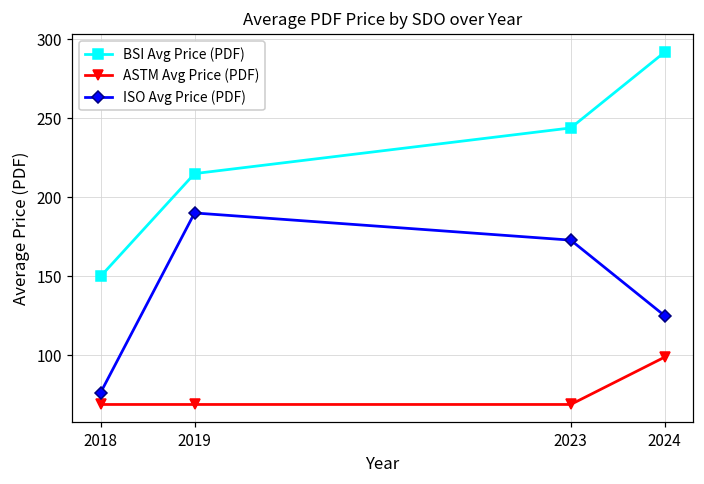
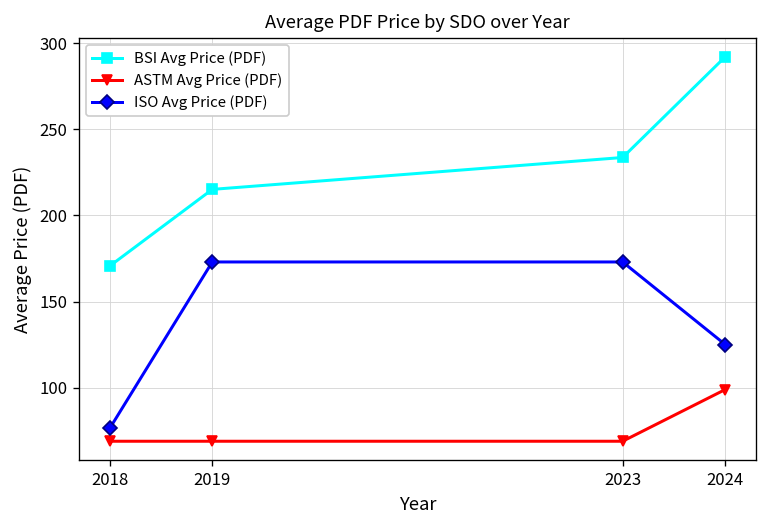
BSI Avg Price (PDF), 2018: 150 -> 171
ISO Avg Price (PDF), 2019: 190 -> 173
BSI Avg Price (PDF), 2023: 244 -> 234
